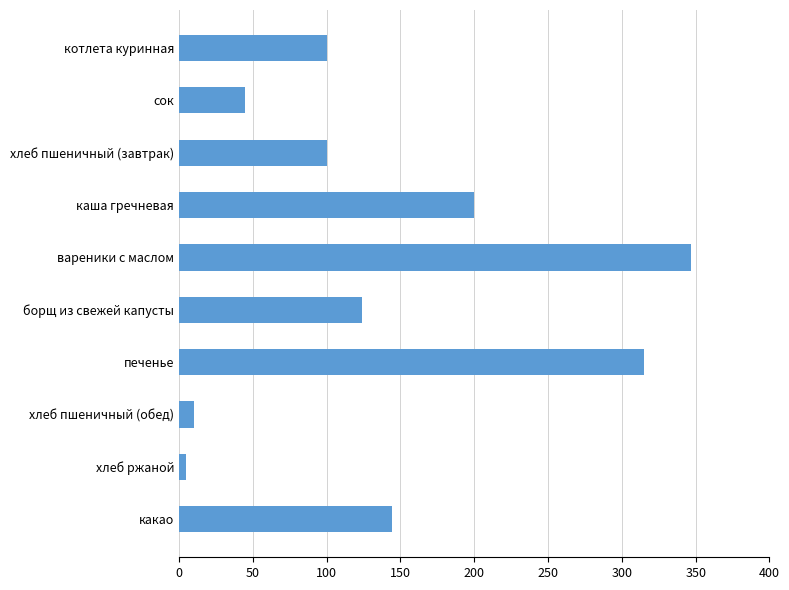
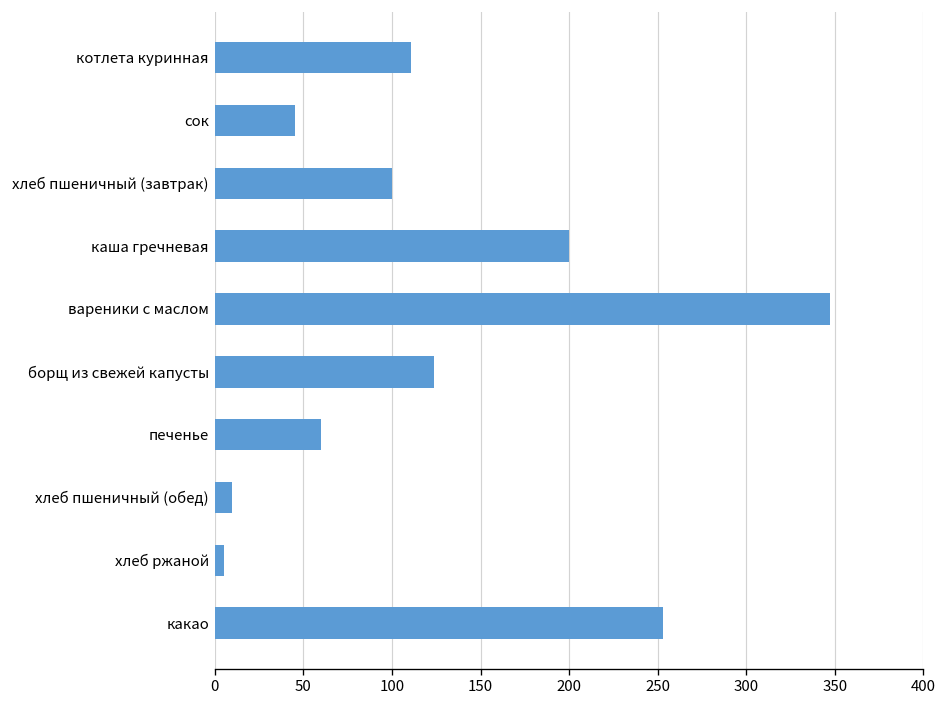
котлета куринная: 100 -> 111
печенье: 315 -> 60
какао: 144 -> 253
